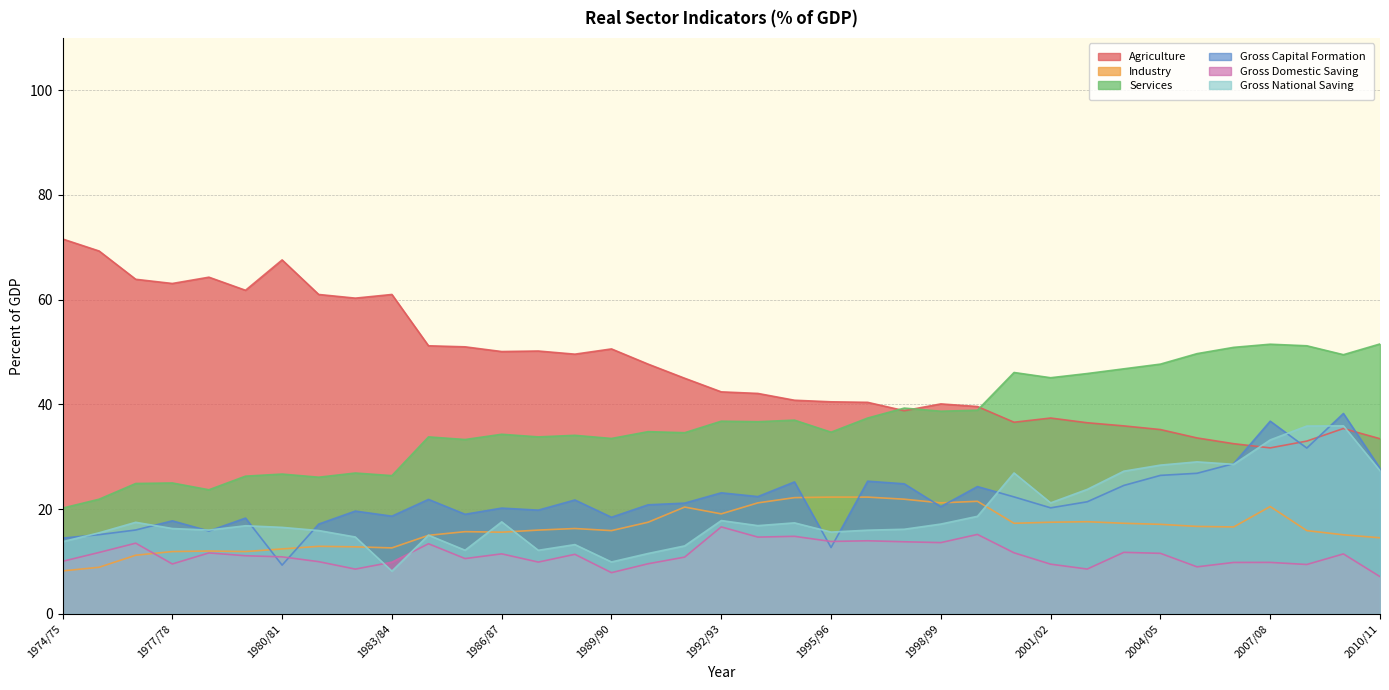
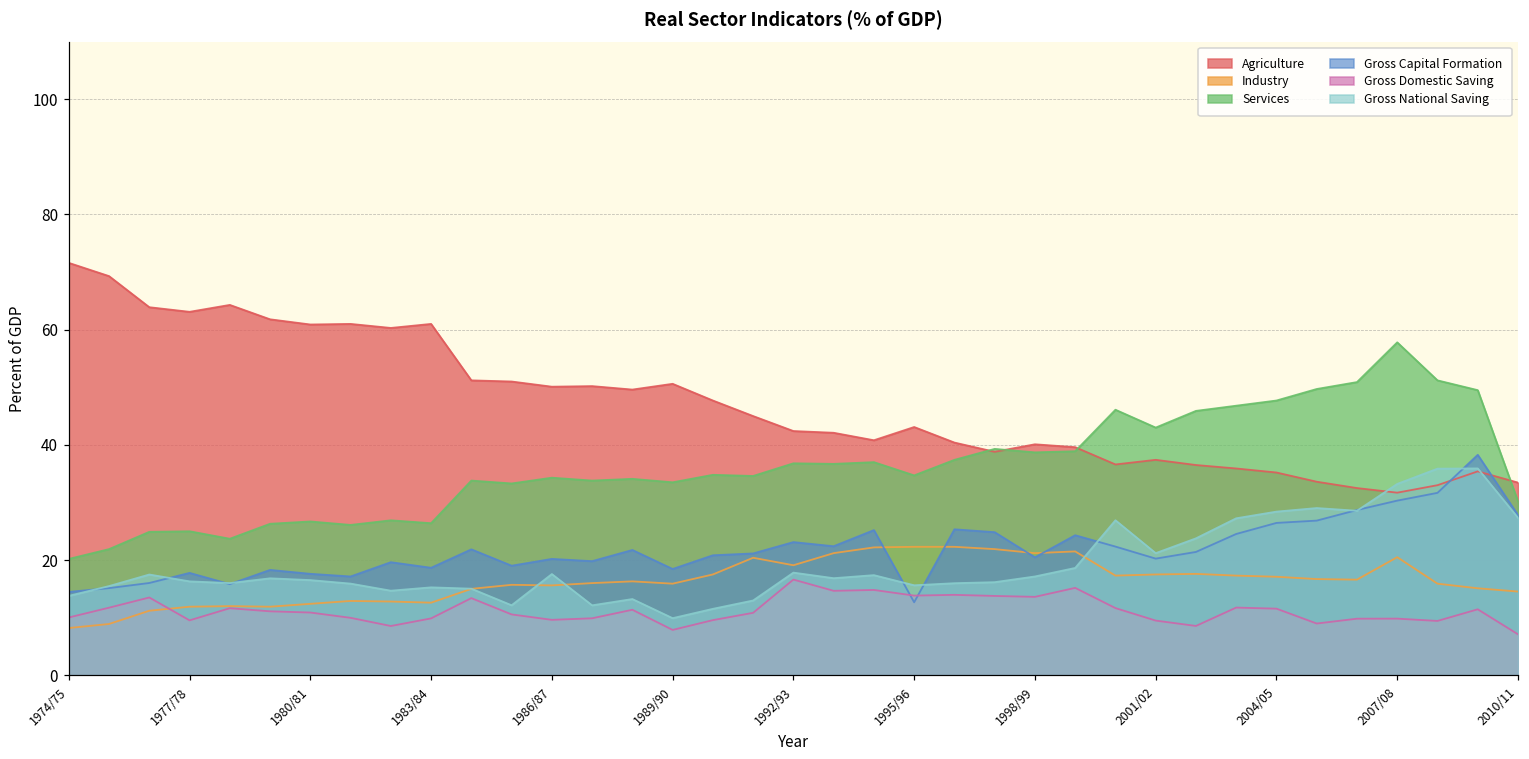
Agriculture, 1980/81: 68 -> 61
Gross Capital Formation, 1980/81: 9 -> 18
Gross National Saving, 1983/84: 8 -> 15
Gross Domestic Saving, 1986/87: 11 -> 10
Agriculture, 1995/96: 41 -> 43
Services, 2001/02: 45 -> 43
Services, 2007/08: 52 -> 58
Gross Capital Formation, 2007/08: 37 -> 30
Services, 2010/11: 52 -> 30
